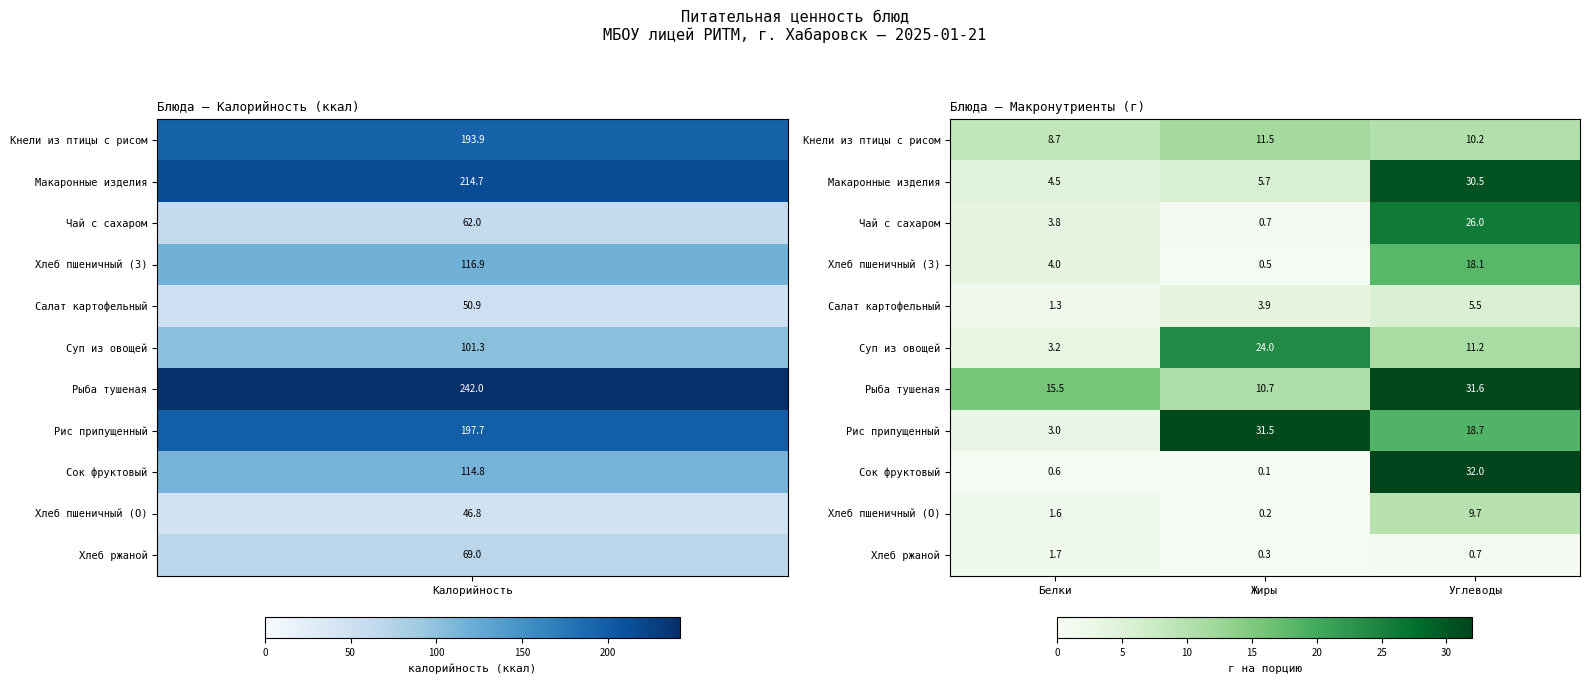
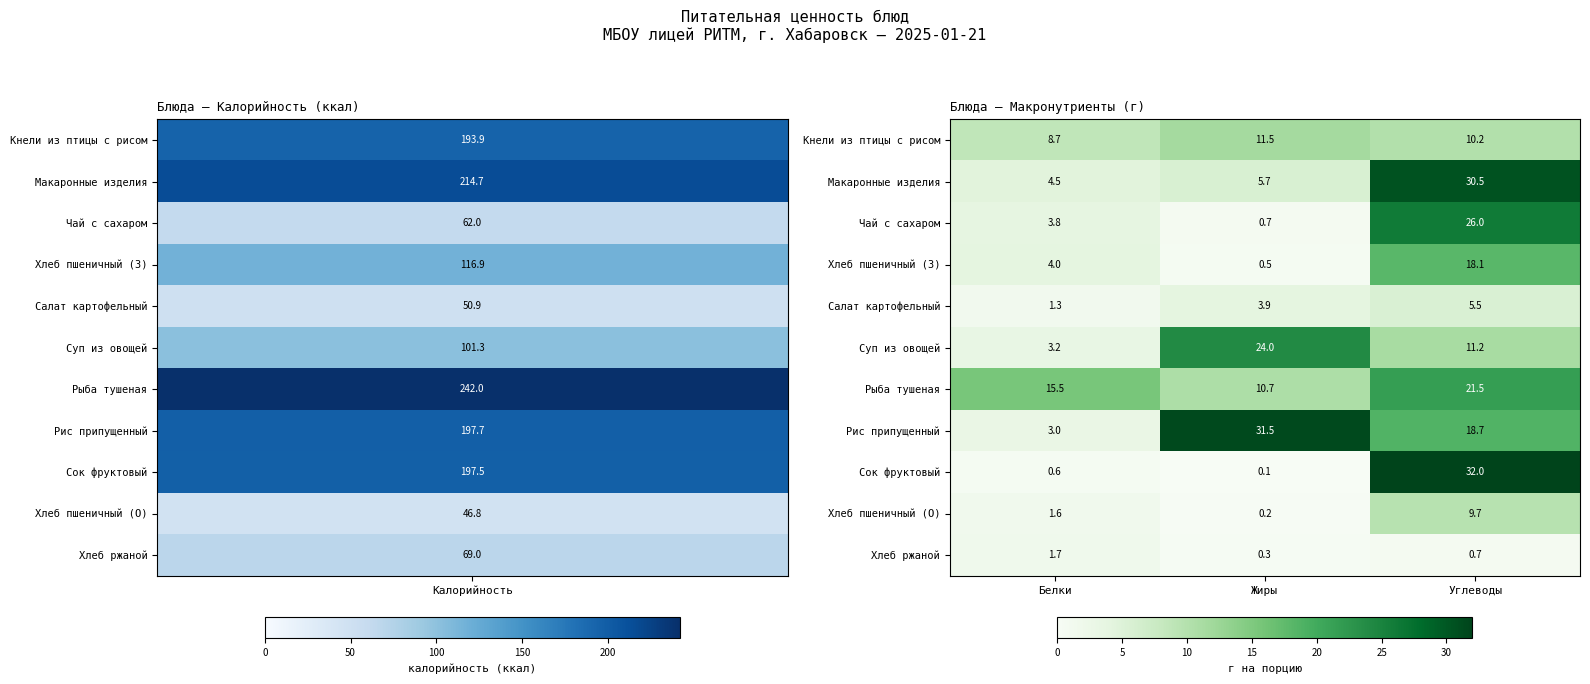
Блюда — Калорийность (ккал), Сок фруктовый, Калорийность: 114.8 -> 197.5
Блюда — Макронутриенты (г), Рыба тушеная, Углеводы: 31.6 -> 21.5
